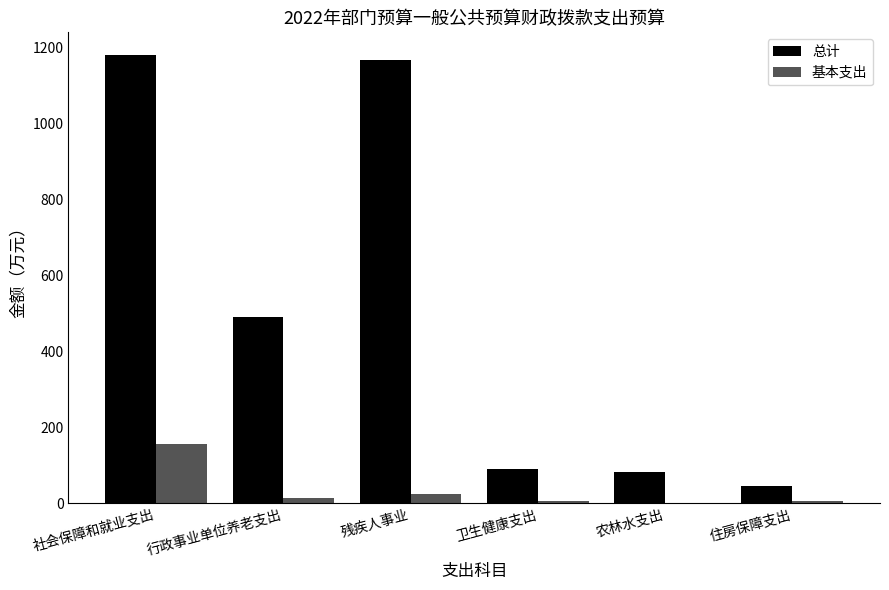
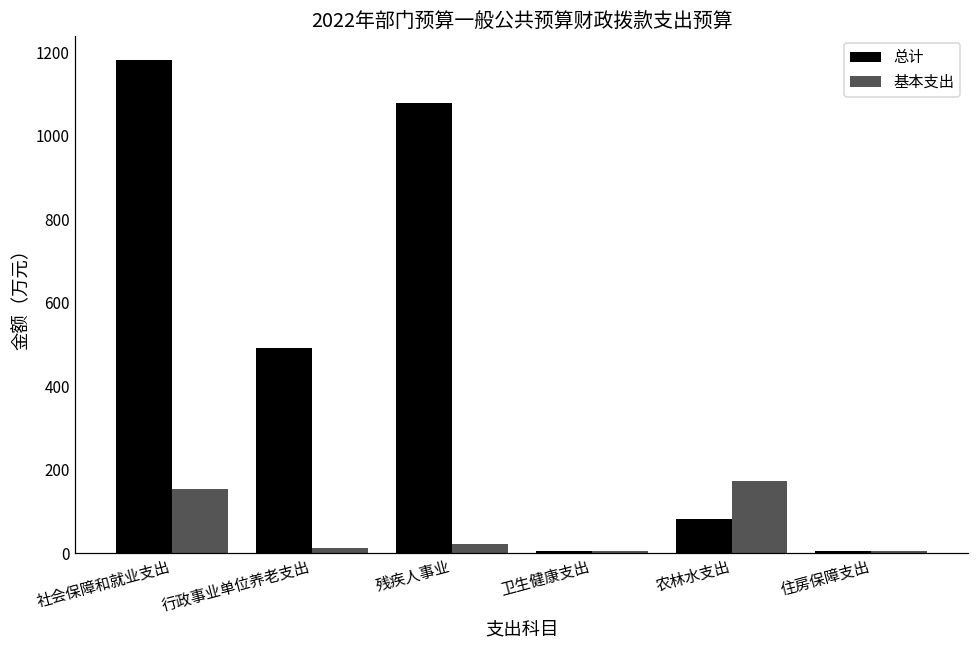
总计, 残疾人事业: 1170 -> 1080
总计, 卫生健康支出: 90 -> 10
基本支出, 农林水支出: 0 -> 170
总计, 住房保障支出: 40 -> 10
